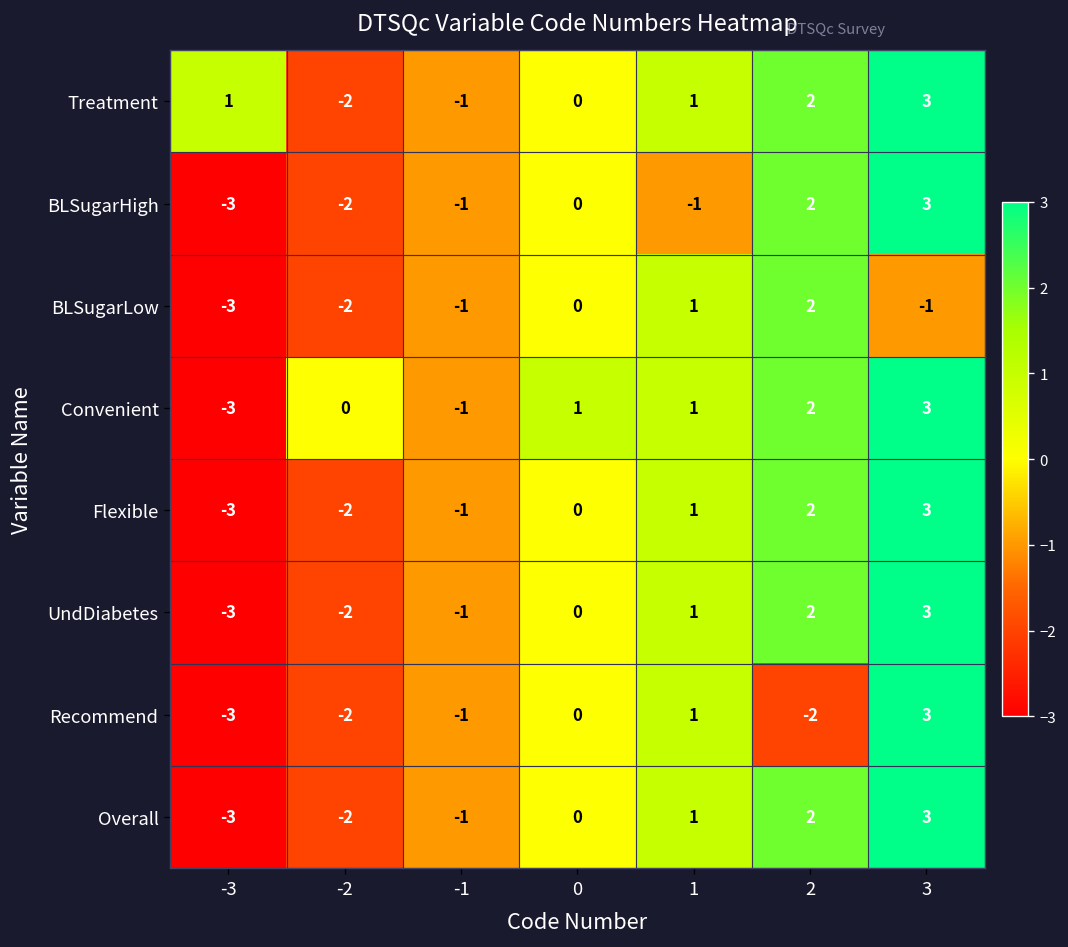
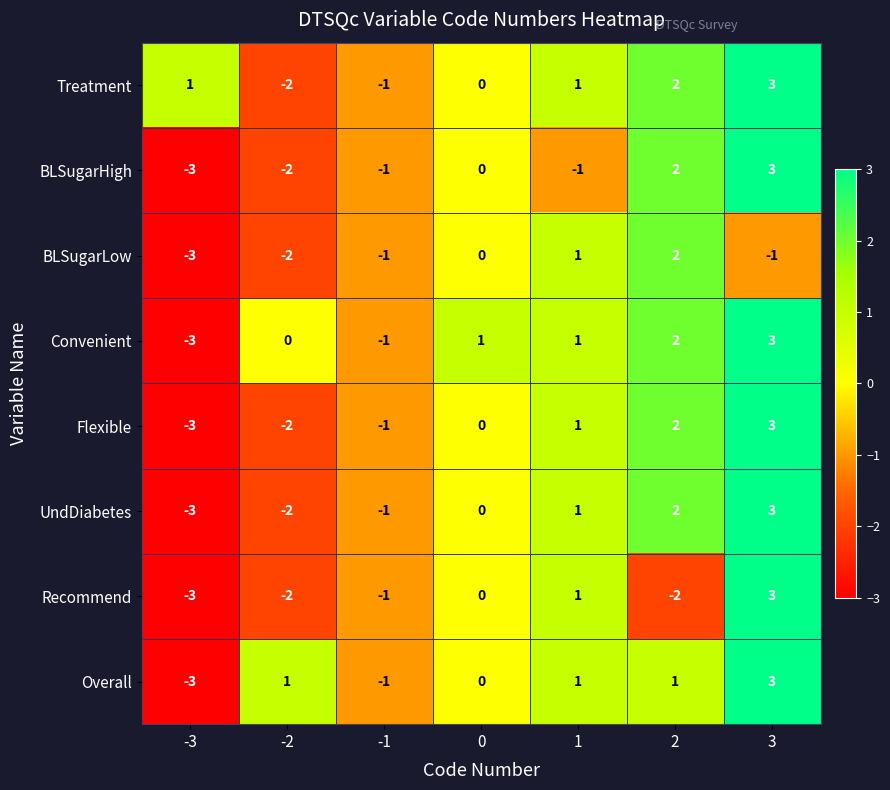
Overall, -2: -2 -> 1
Overall, 2: 2 -> 1
